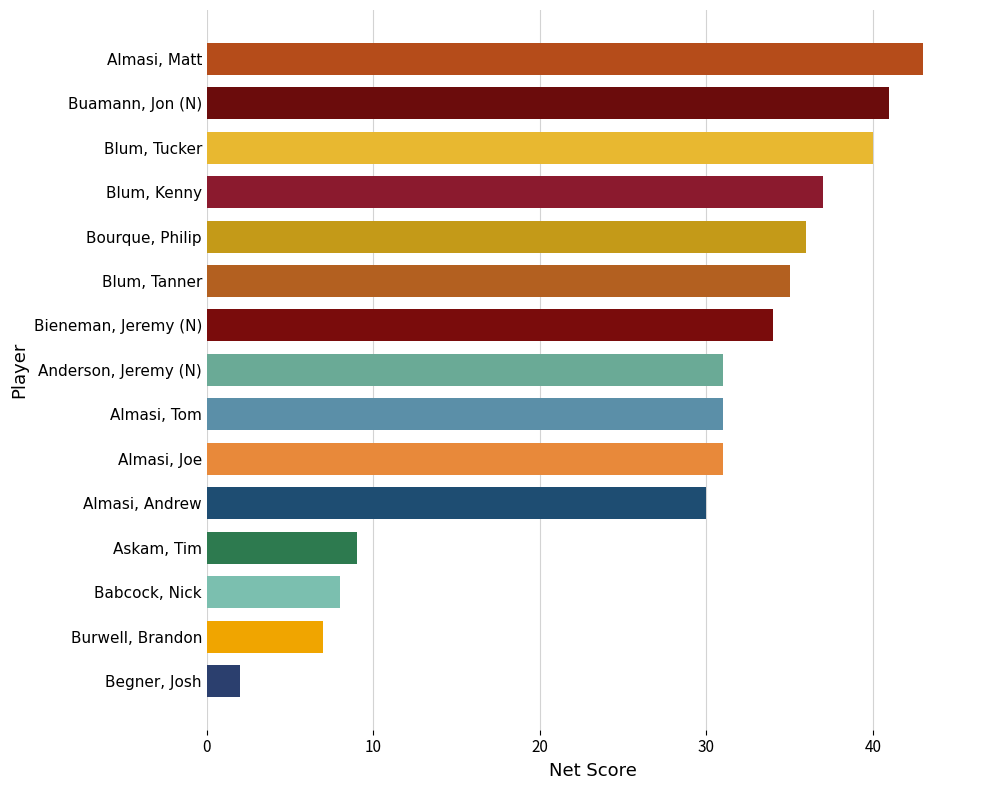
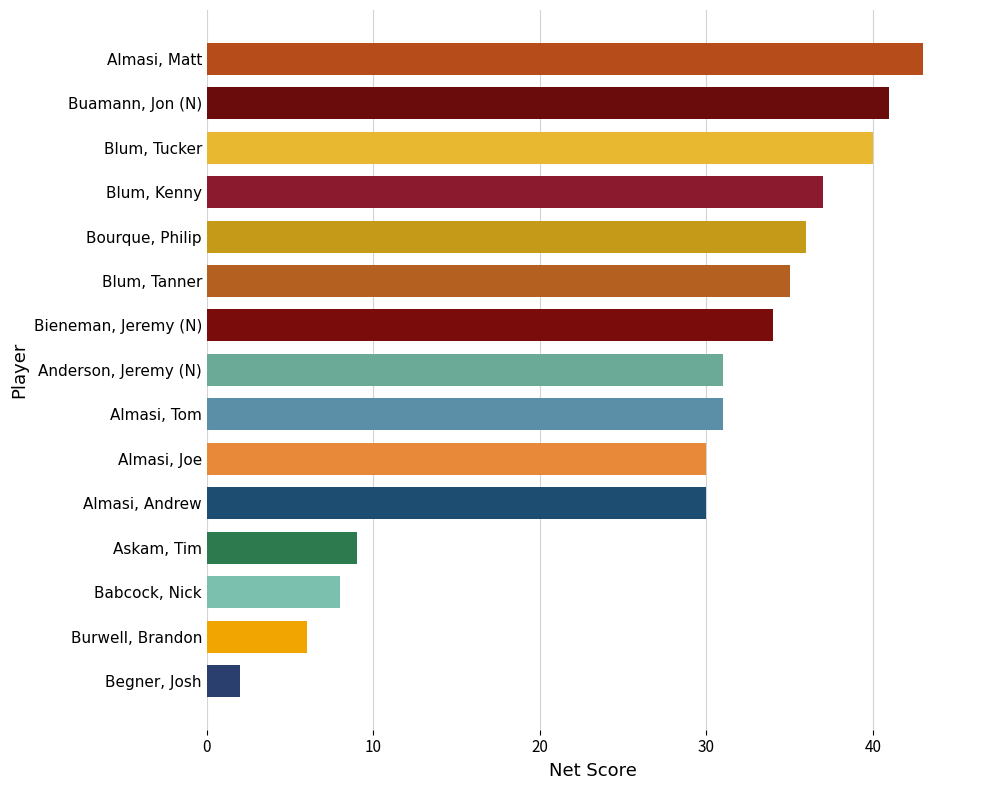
Almasi, Joe: 31 -> 30
Burwell, Brandon: 7 -> 6
